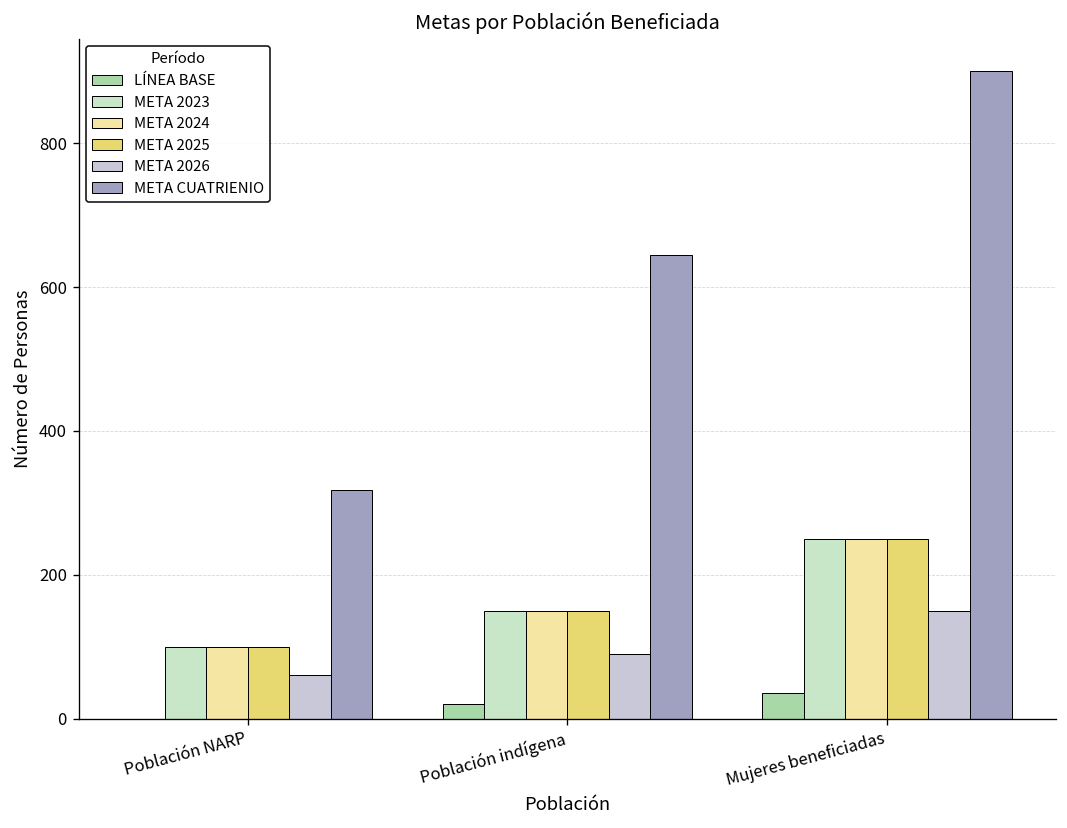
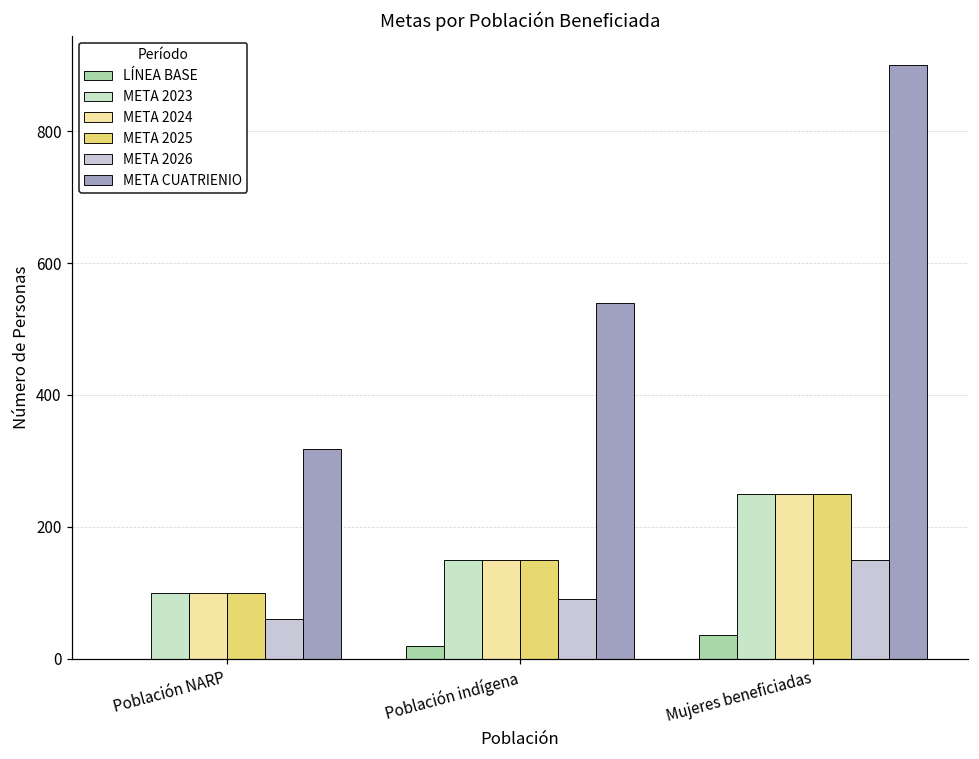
META CUATRIENIO, Población indígena: 640 -> 540
